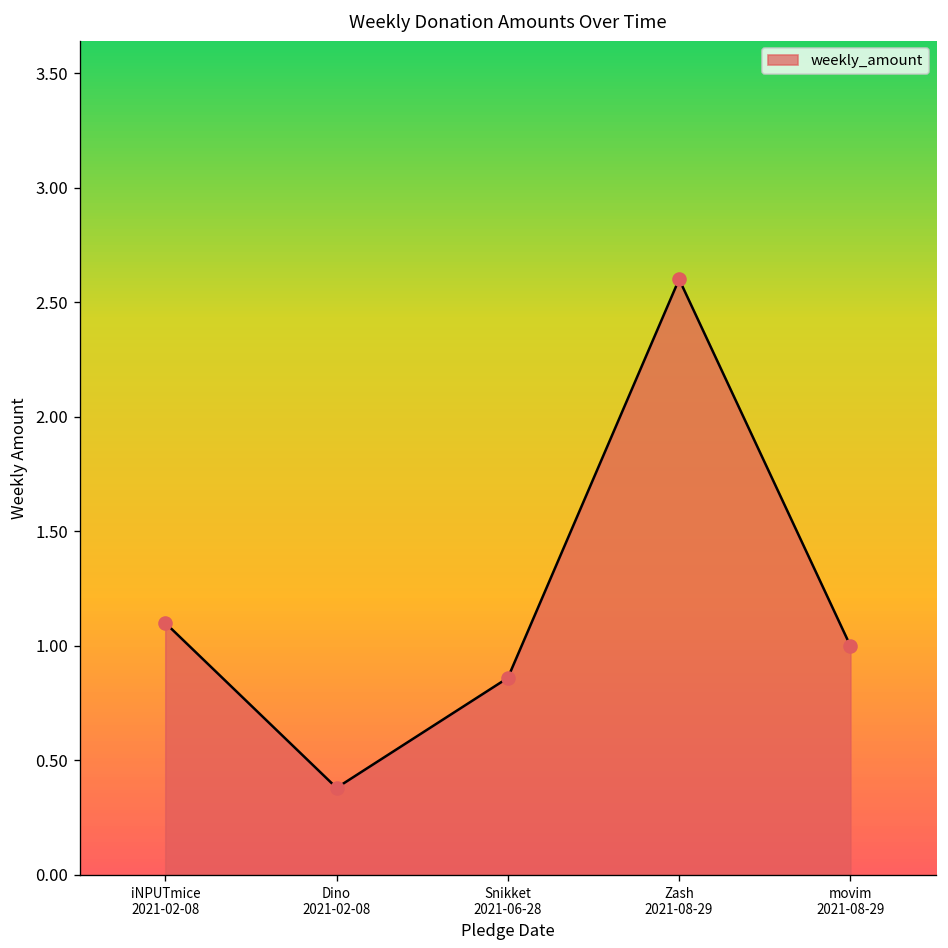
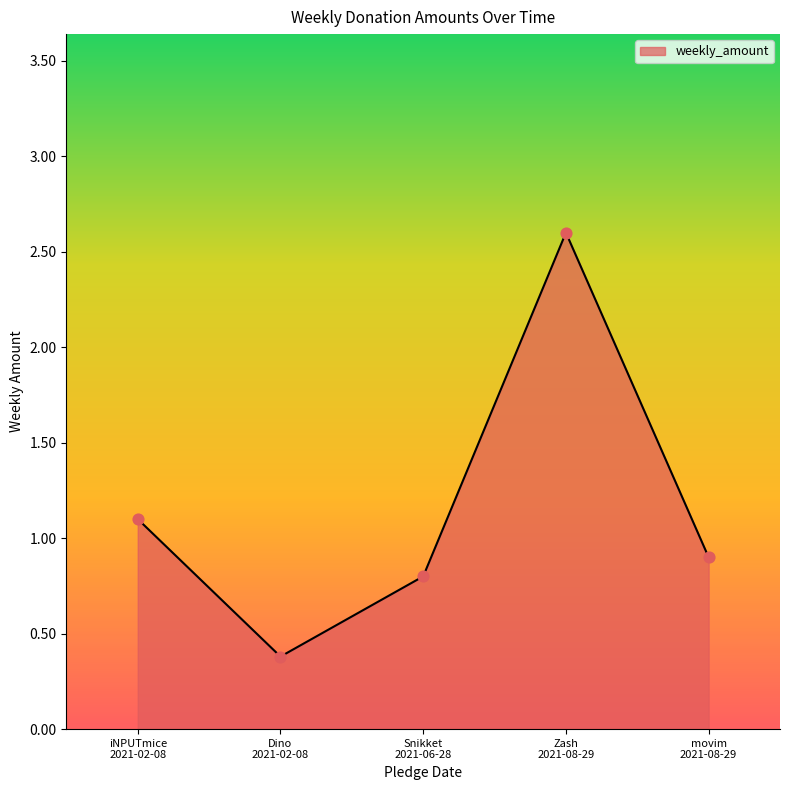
Snikket 2021-06-28: 0.86 -> 0.80
movim 2021-08-29: 1.0 -> 0.9
